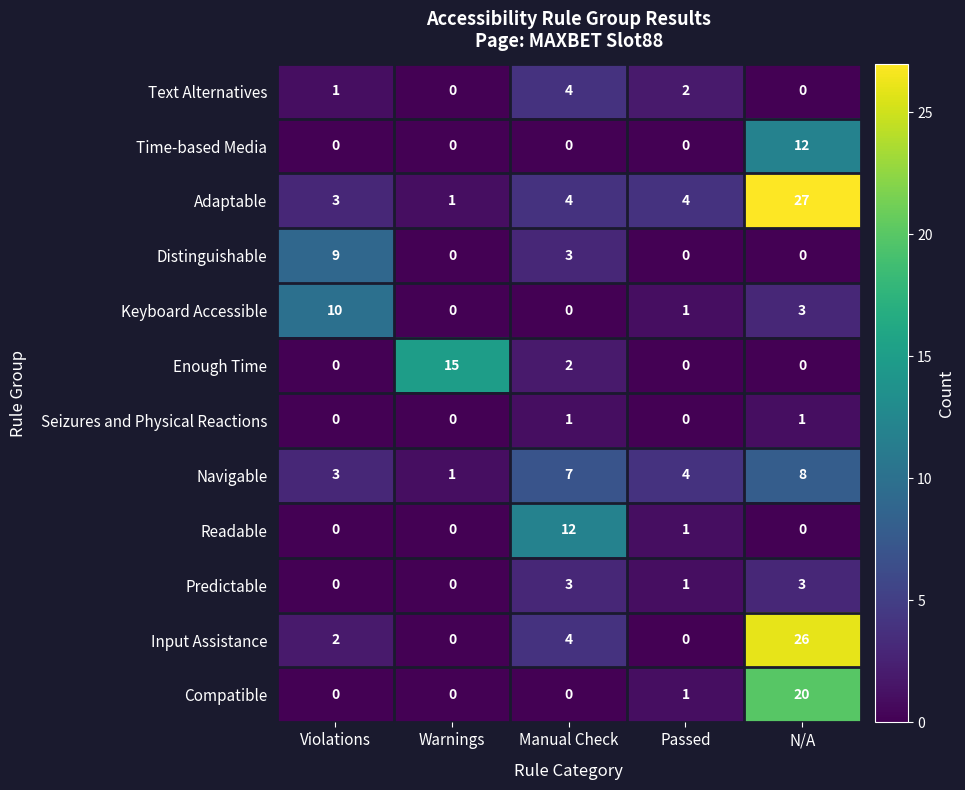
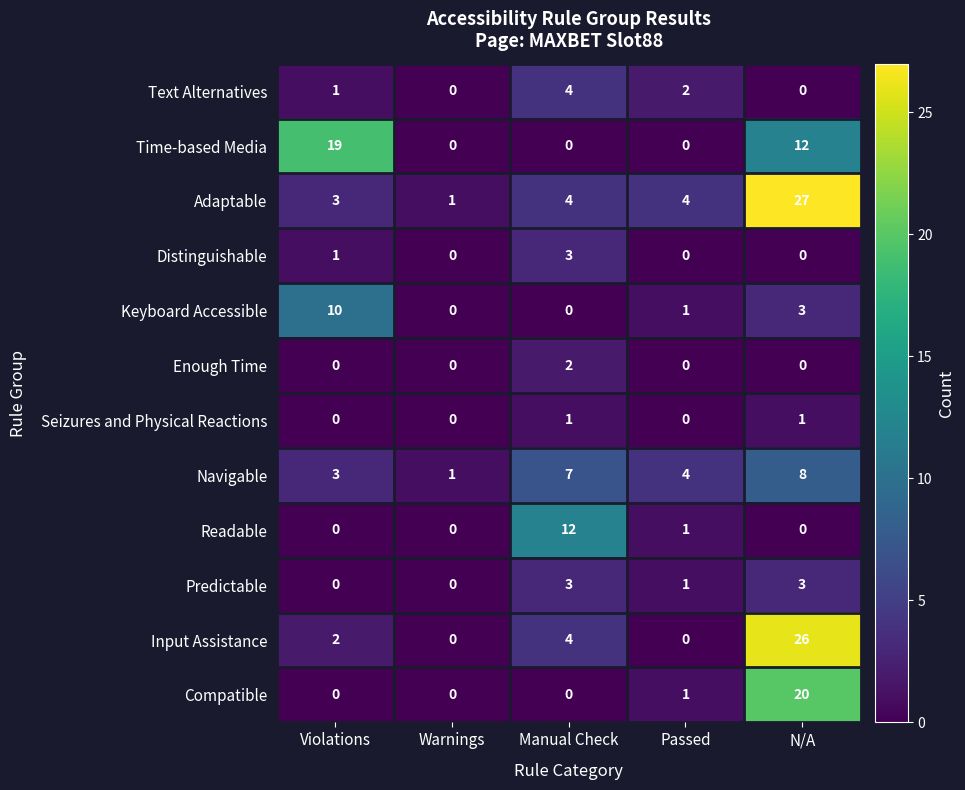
Time-based Media, Violations: 0 -> 19
Distinguishable, Violations: 9 -> 1
Enough Time, Warnings: 15 -> 0
